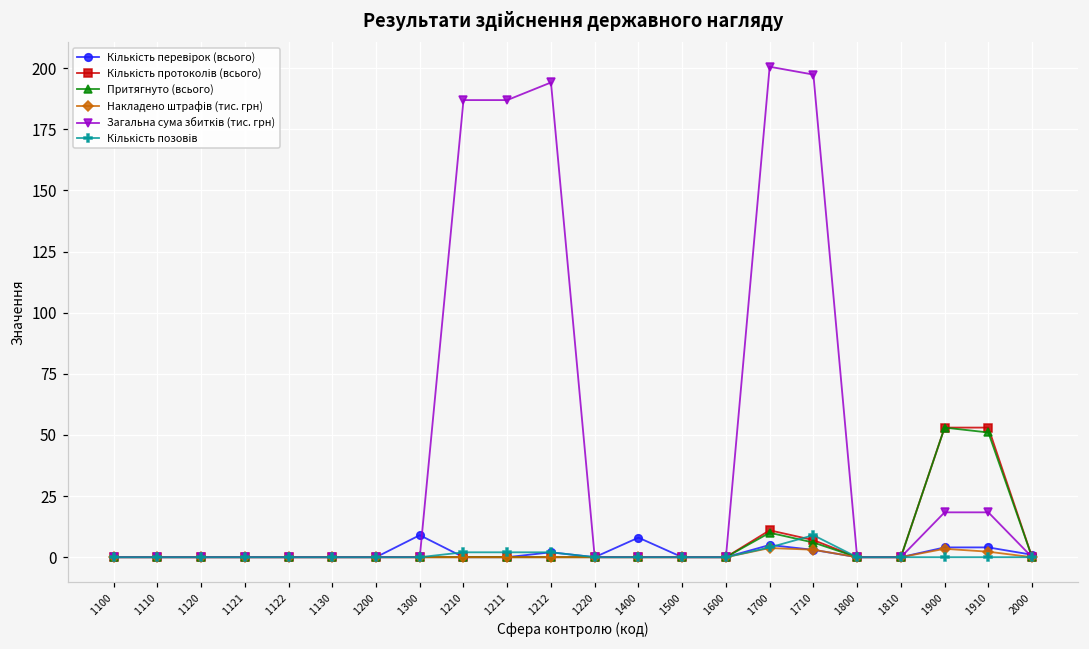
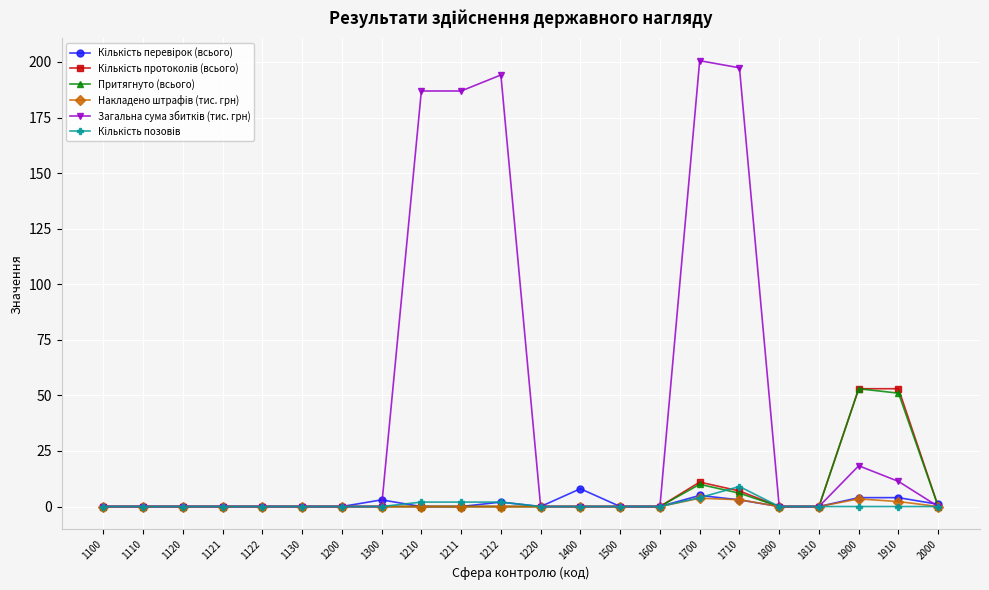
Кількість перевірок (всього), 1300: 9 -> 3
Загальна сума збитків (тис. грн), 1910: 18 -> 11
